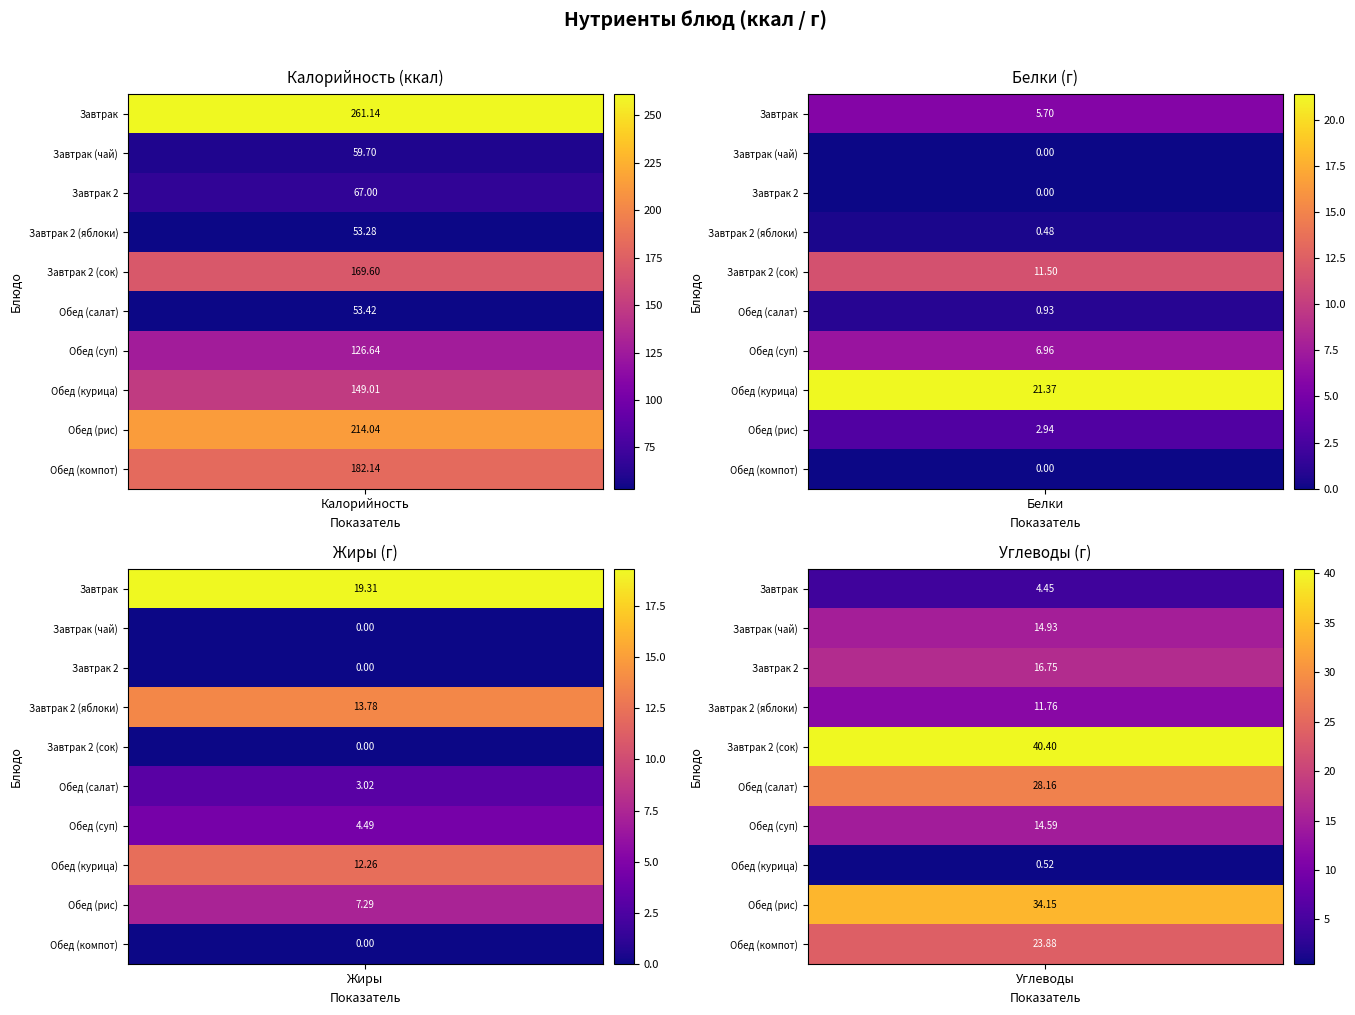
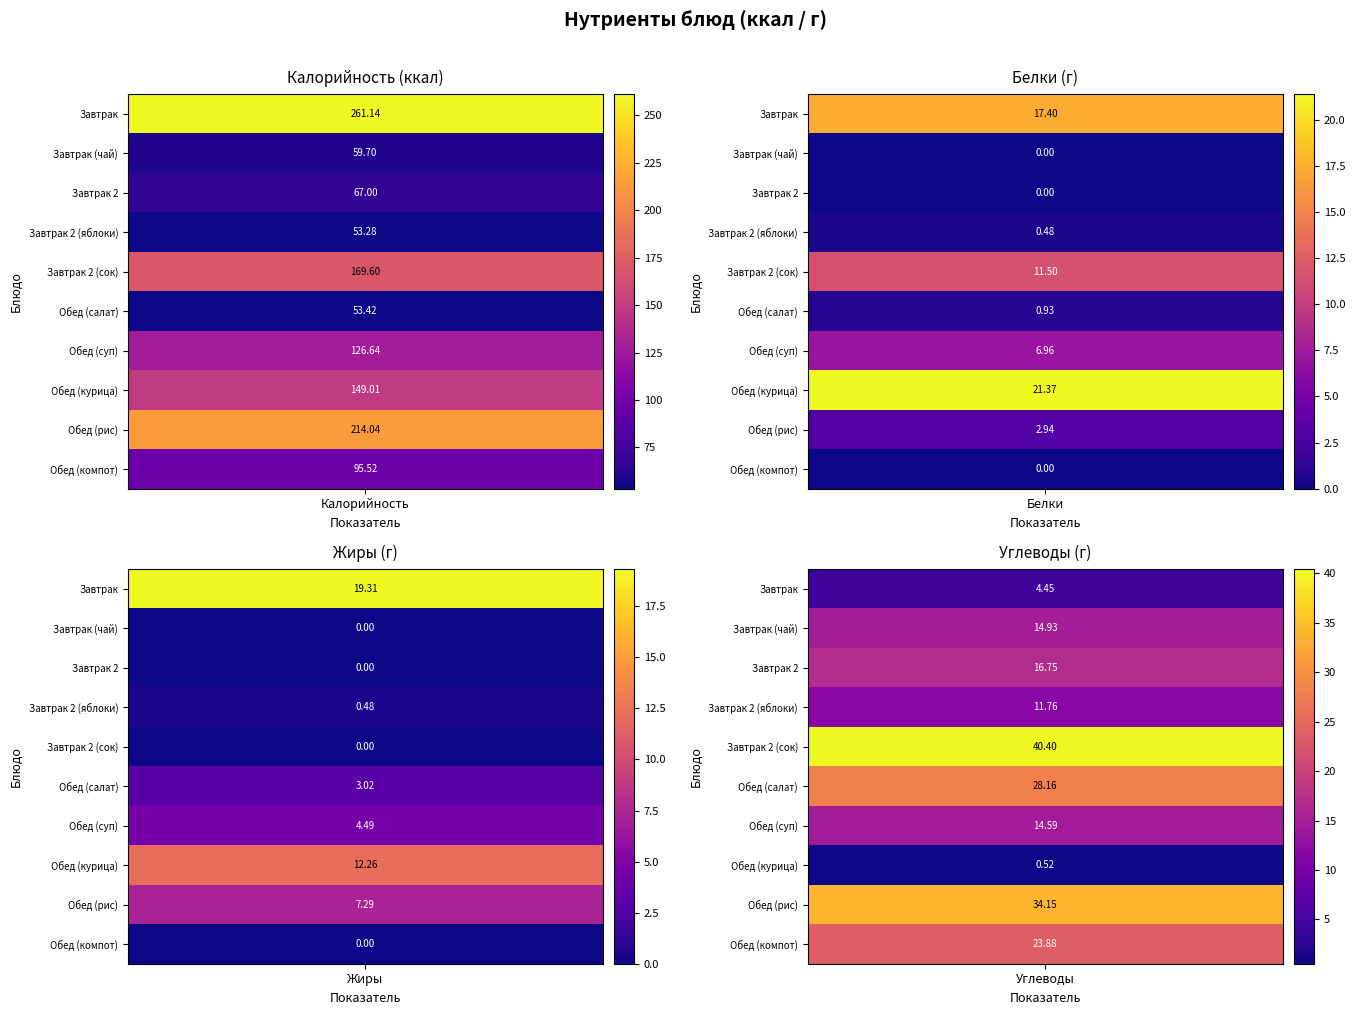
Калорийность (ккал), Обед (компот), Калорийность: 182.14 -> 95.52
Белки (г), Завтрак, Белки: 5.70 -> 17.40
Жиры (г), Завтрак 2 (яблоки), Жиры: 13.78 -> 0.48
